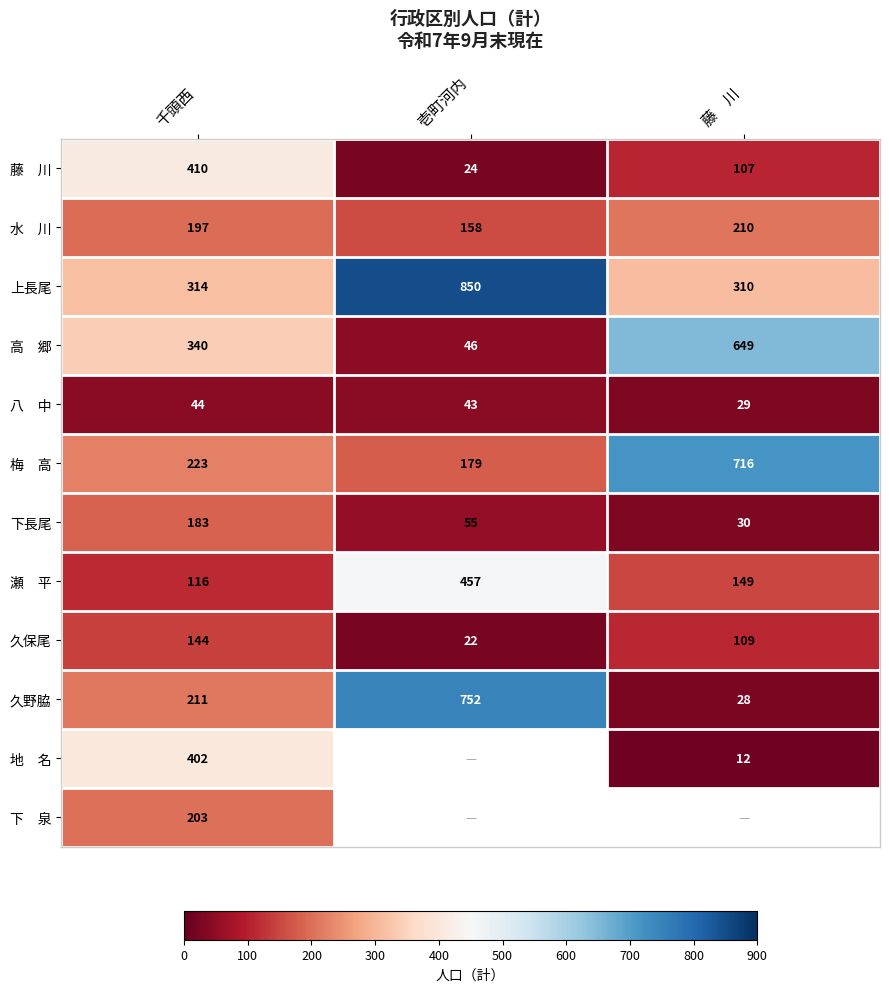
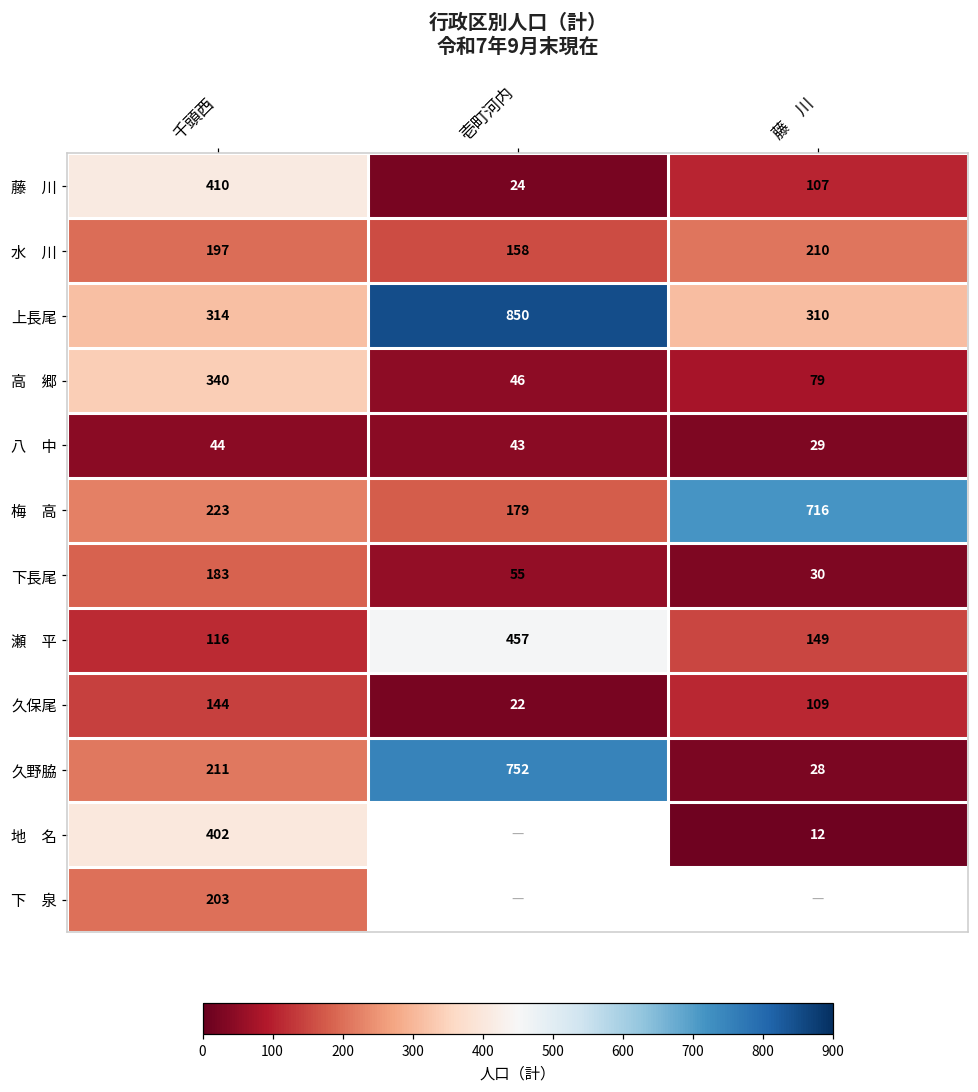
高 郷, 藤 川: 649 -> 79
